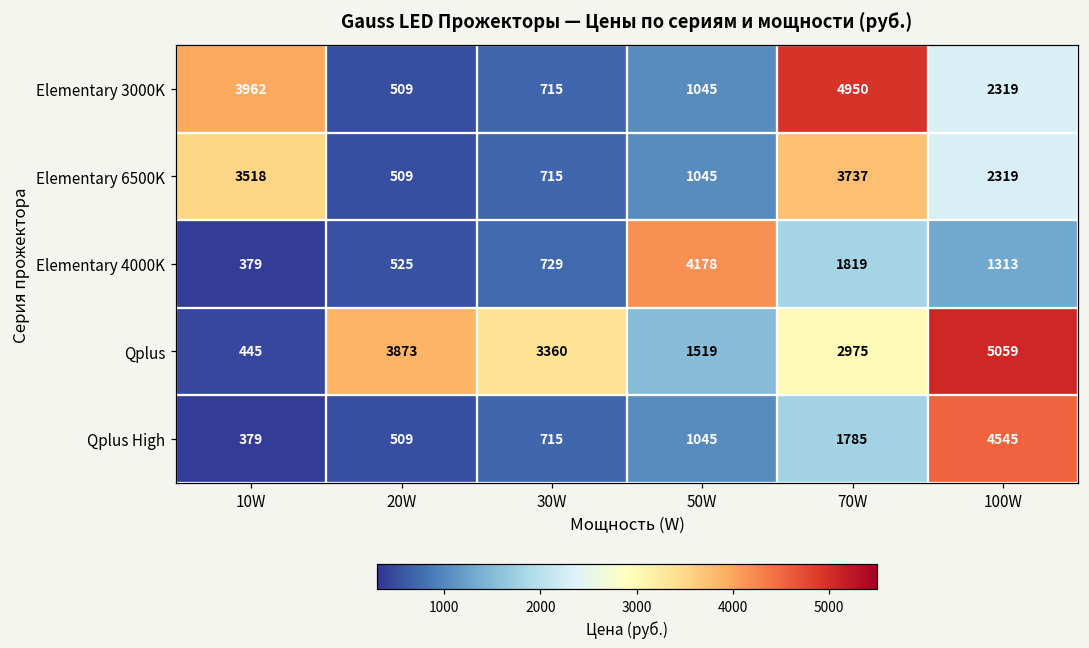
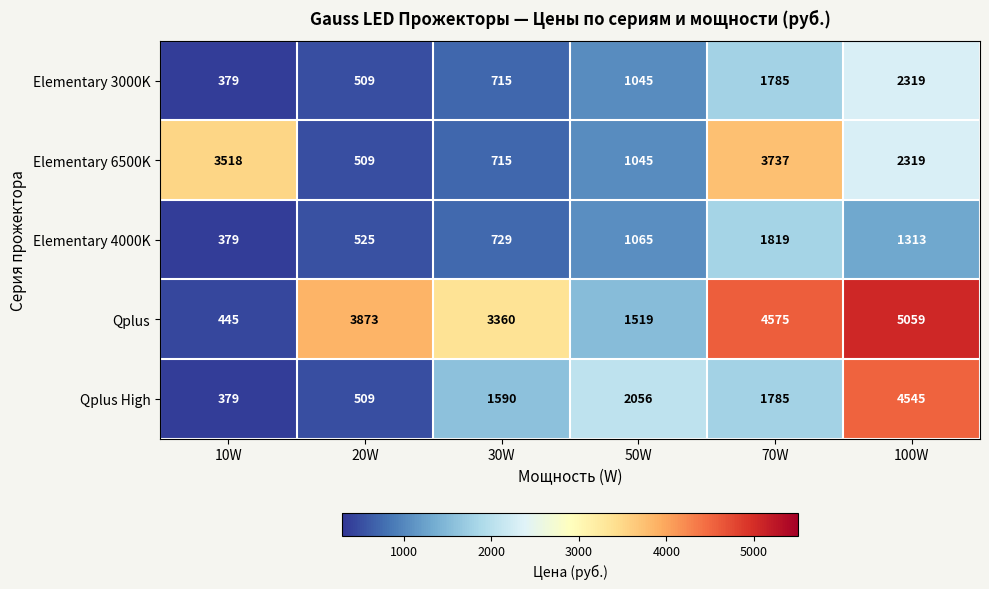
Elementary 3000K, 10W: 3962 -> 379
Elementary 3000K, 70W: 4950 -> 1785
Elementary 4000K, 50W: 4178 -> 1065
Qplus, 70W: 2975 -> 4575
Qplus High, 30W: 715 -> 1590
Qplus High, 50W: 1045 -> 2056
